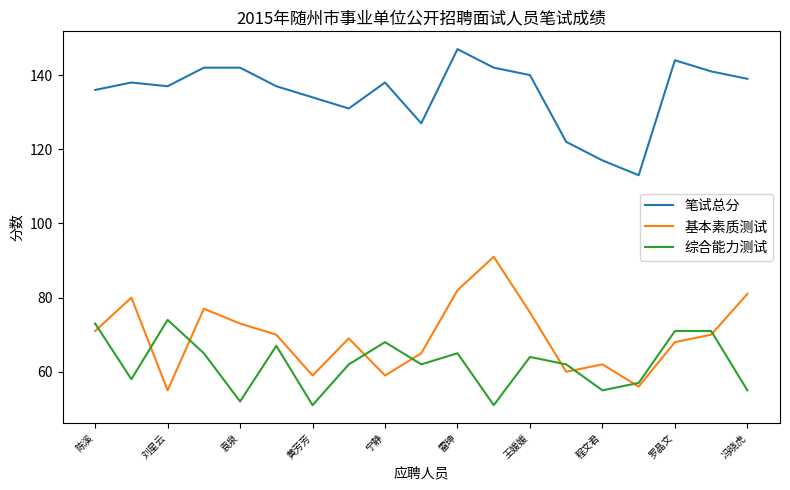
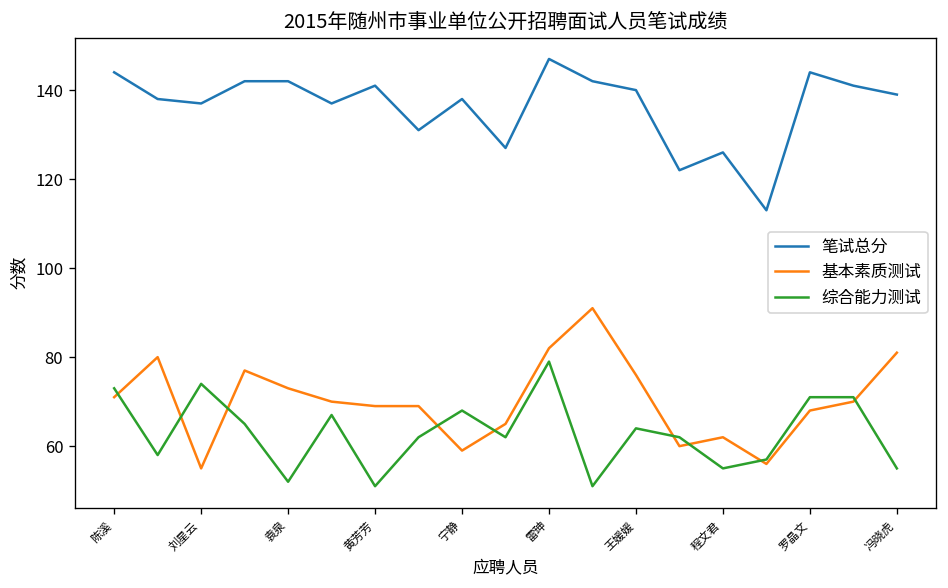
笔试总分, 陈溪: 136 -> 144
笔试总分, 黄芳芳: 134 -> 141
基本素质测试, 黄芳芳: 59 -> 69
综合能力测试, 雷珅: 65 -> 79
笔试总分, 程文君: 117 -> 126
